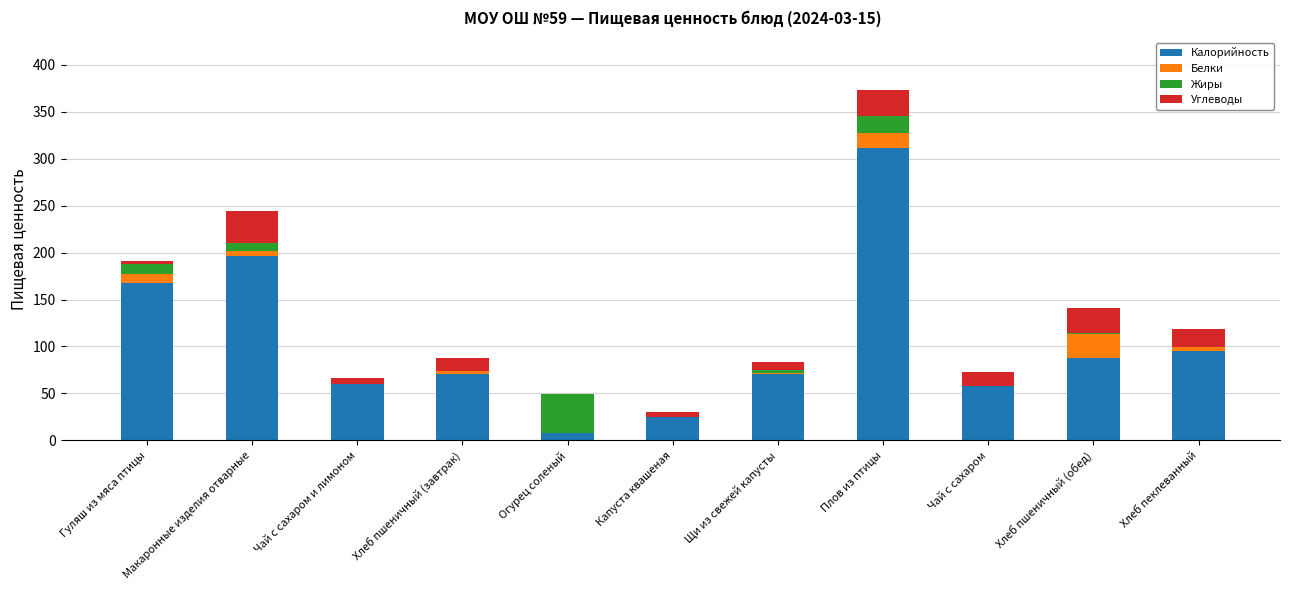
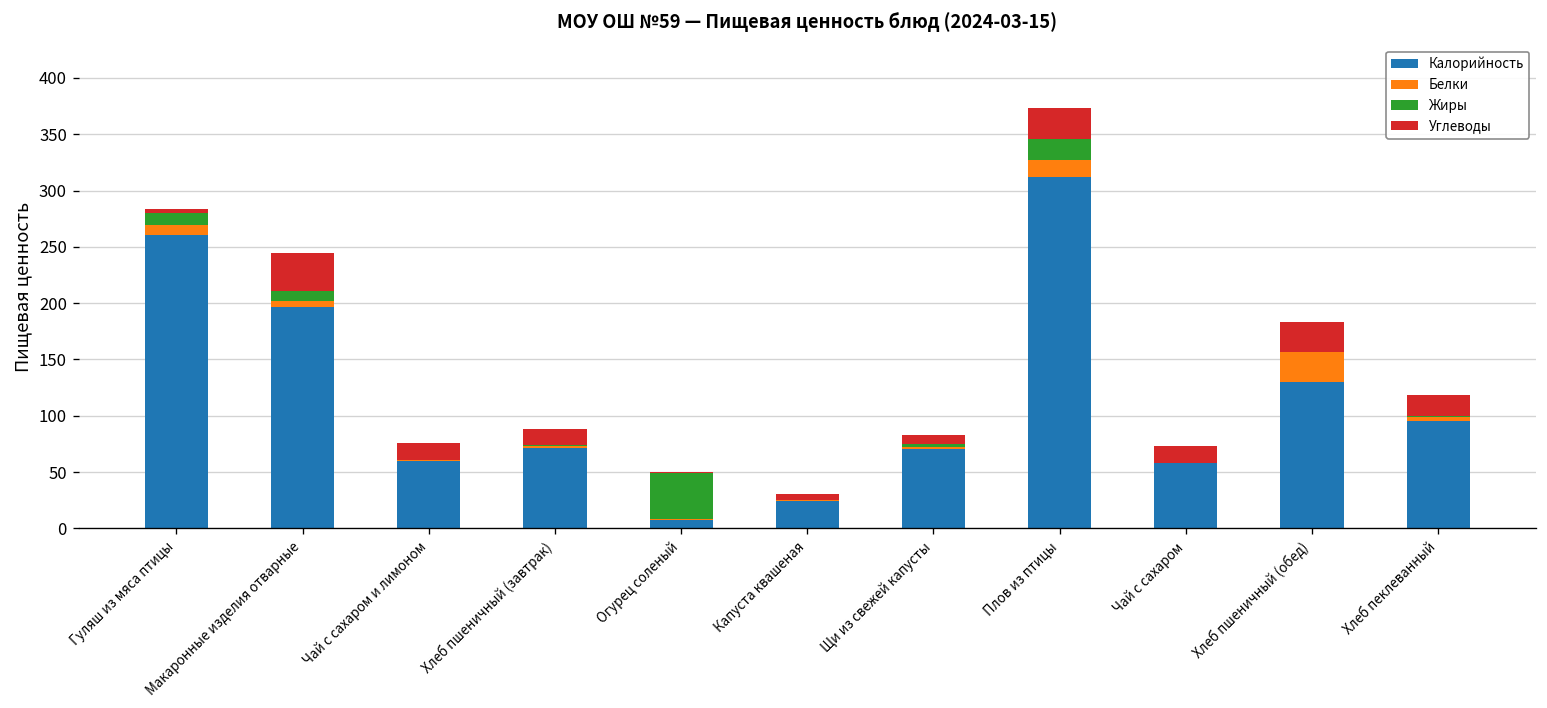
Калорийность, Гуляш из мяса птицы: 170 -> 260
Углеводы, Чай с сахаром и лимоном: 10 -> 20
Калорийность, Хлеб пшеничный (обед): 90 -> 130
